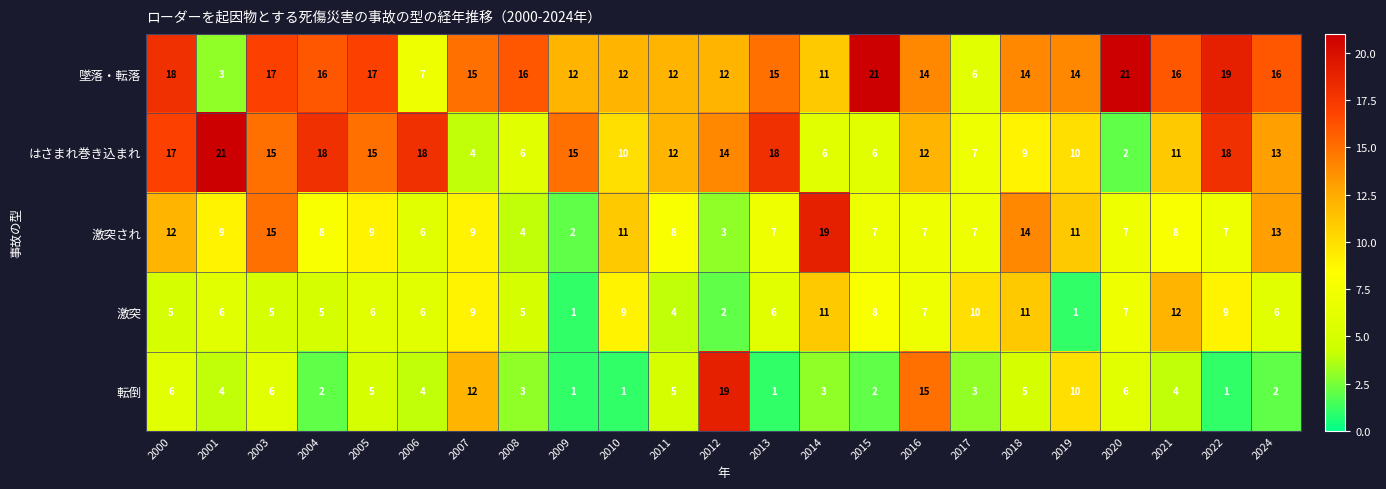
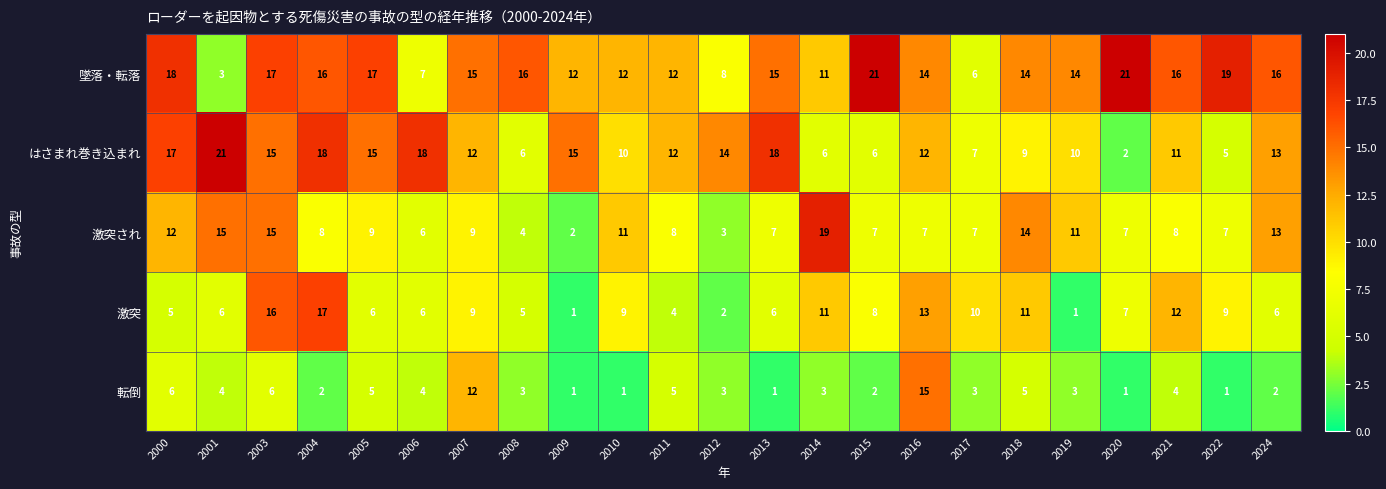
墜落・転落, 2012: 12 -> 8
はさまれ巻き込まれ, 2007: 4 -> 12
はさまれ巻き込まれ, 2022: 18 -> 5
激突され, 2001: 9 -> 15
激突, 2003: 5 -> 16
激突, 2004: 5 -> 17
激突, 2016: 7 -> 13
転倒, 2012: 19 -> 3
転倒, 2019: 10 -> 3
転倒, 2020: 6 -> 1
